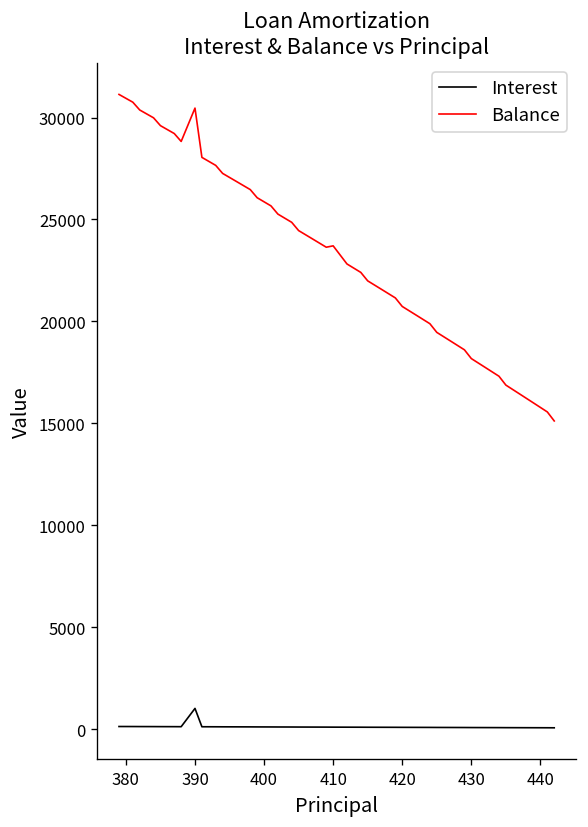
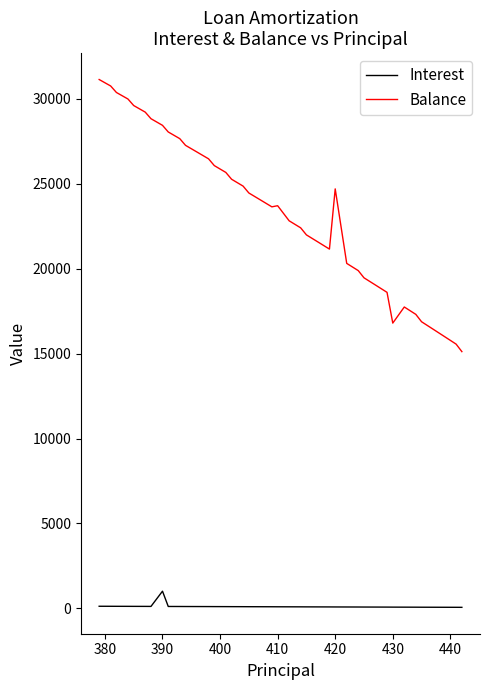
Balance, 390: 30500 -> 28400
Balance, 420: 20700 -> 24700
Balance, 430: 18200 -> 16800
